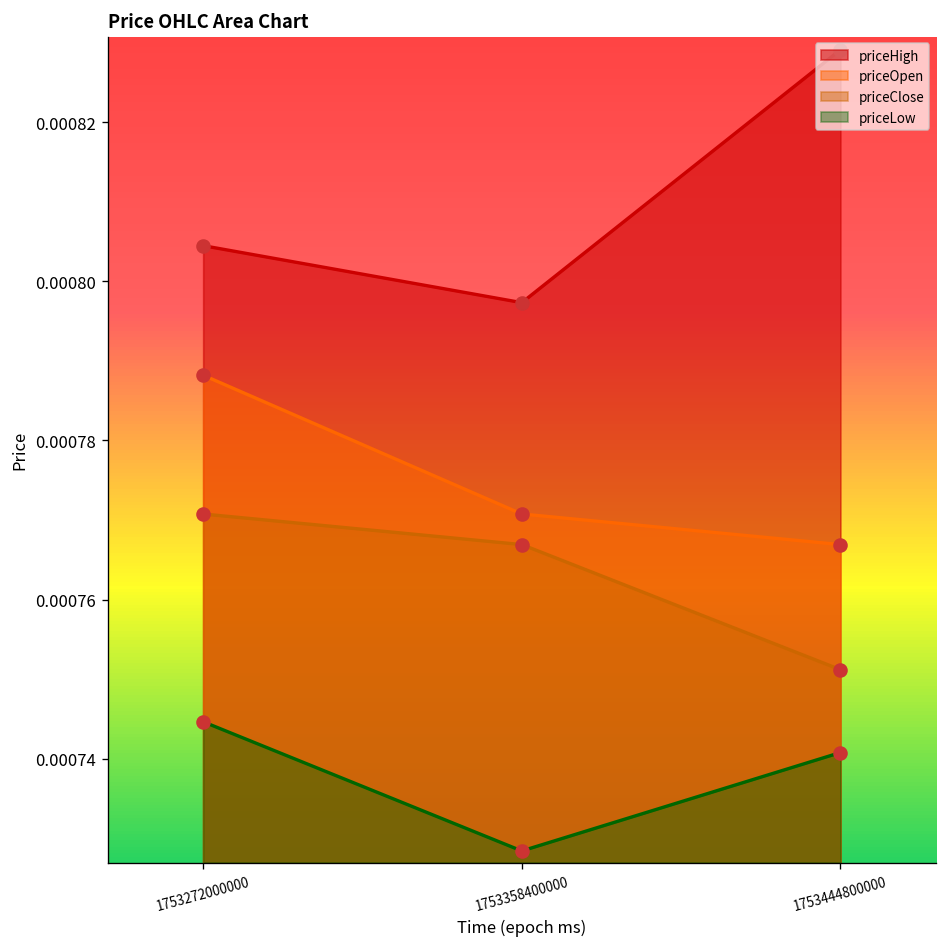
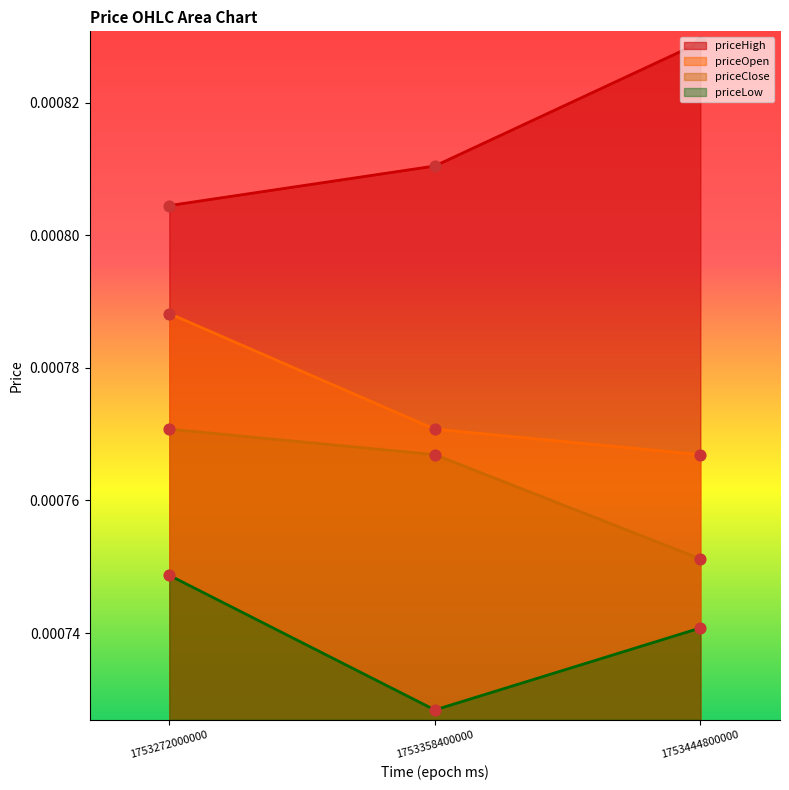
priceLow, 1753272000000: 0.000745 -> 0.000749
priceHigh, 1753358400000: 0.000797 -> 0.000810
